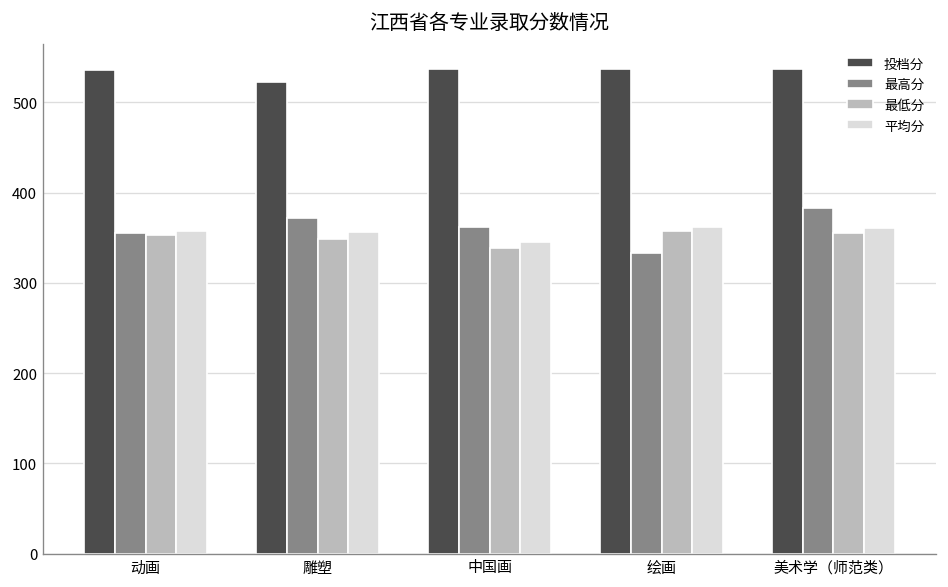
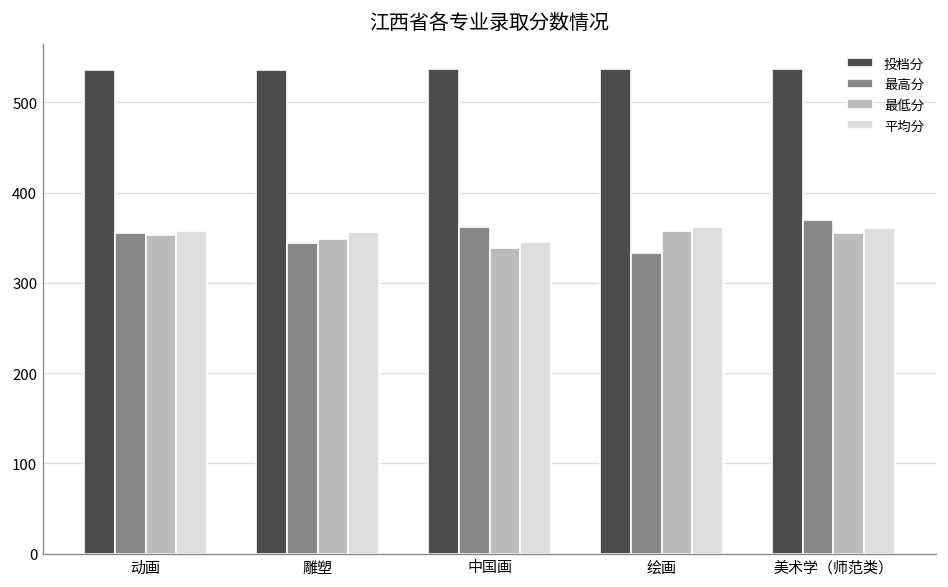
投档分, 雕塑: 520 -> 540
最高分, 雕塑: 370 -> 340
最高分, 美术学（师范类）: 380 -> 370
